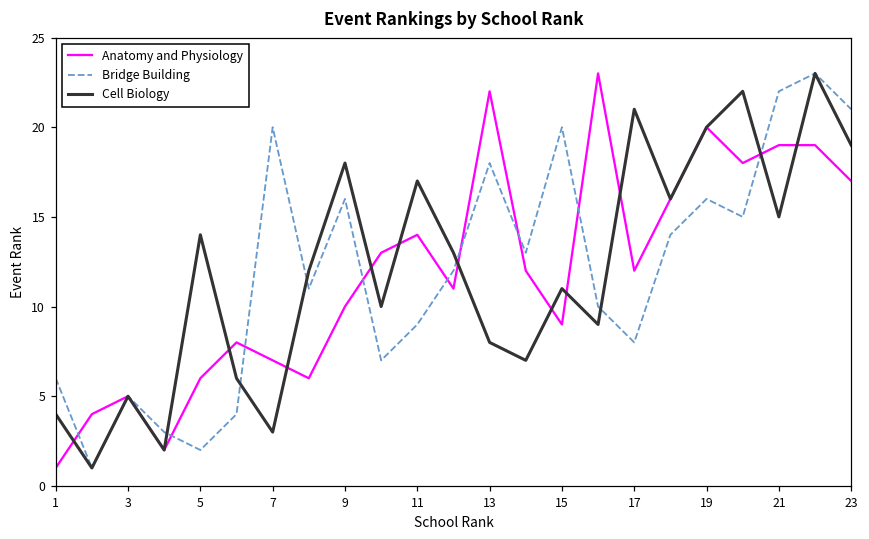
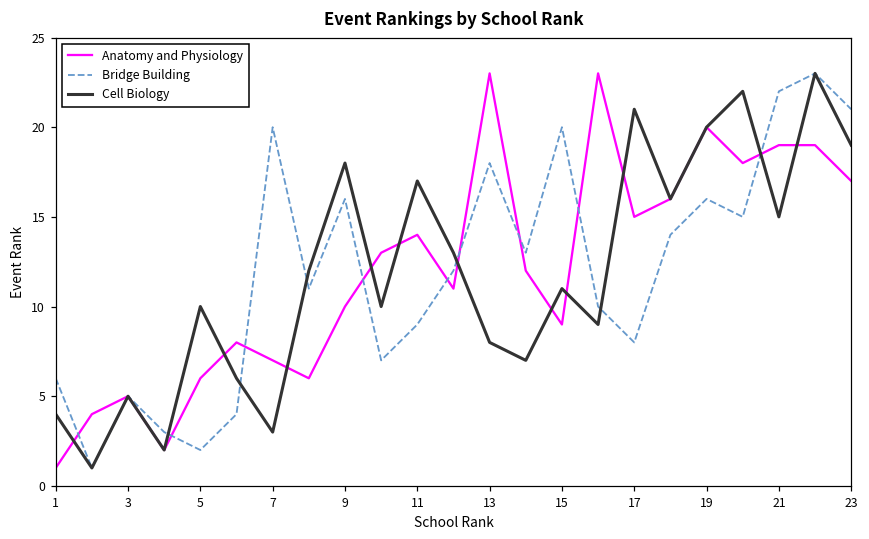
Cell Biology, 5: 14 -> 10
Anatomy and Physiology, 13: 22 -> 23
Anatomy and Physiology, 17: 12 -> 15
